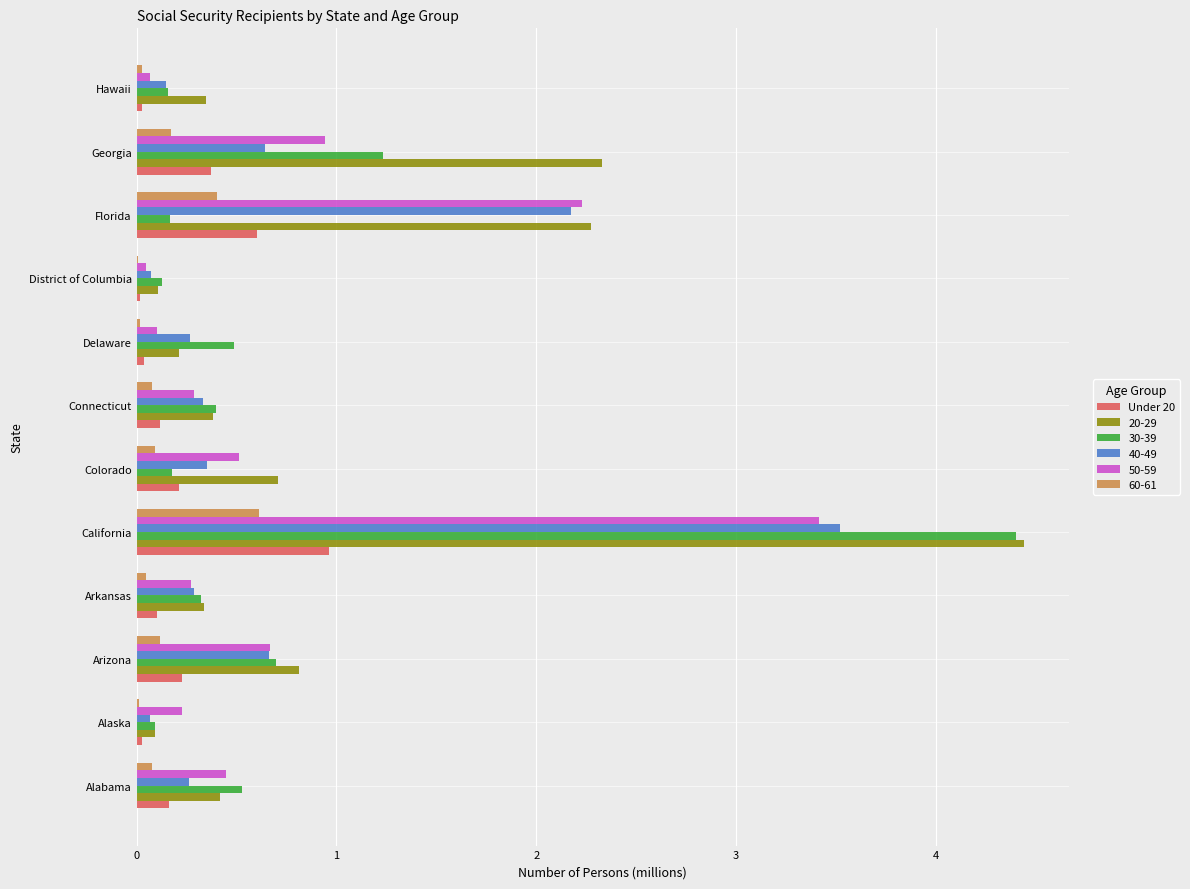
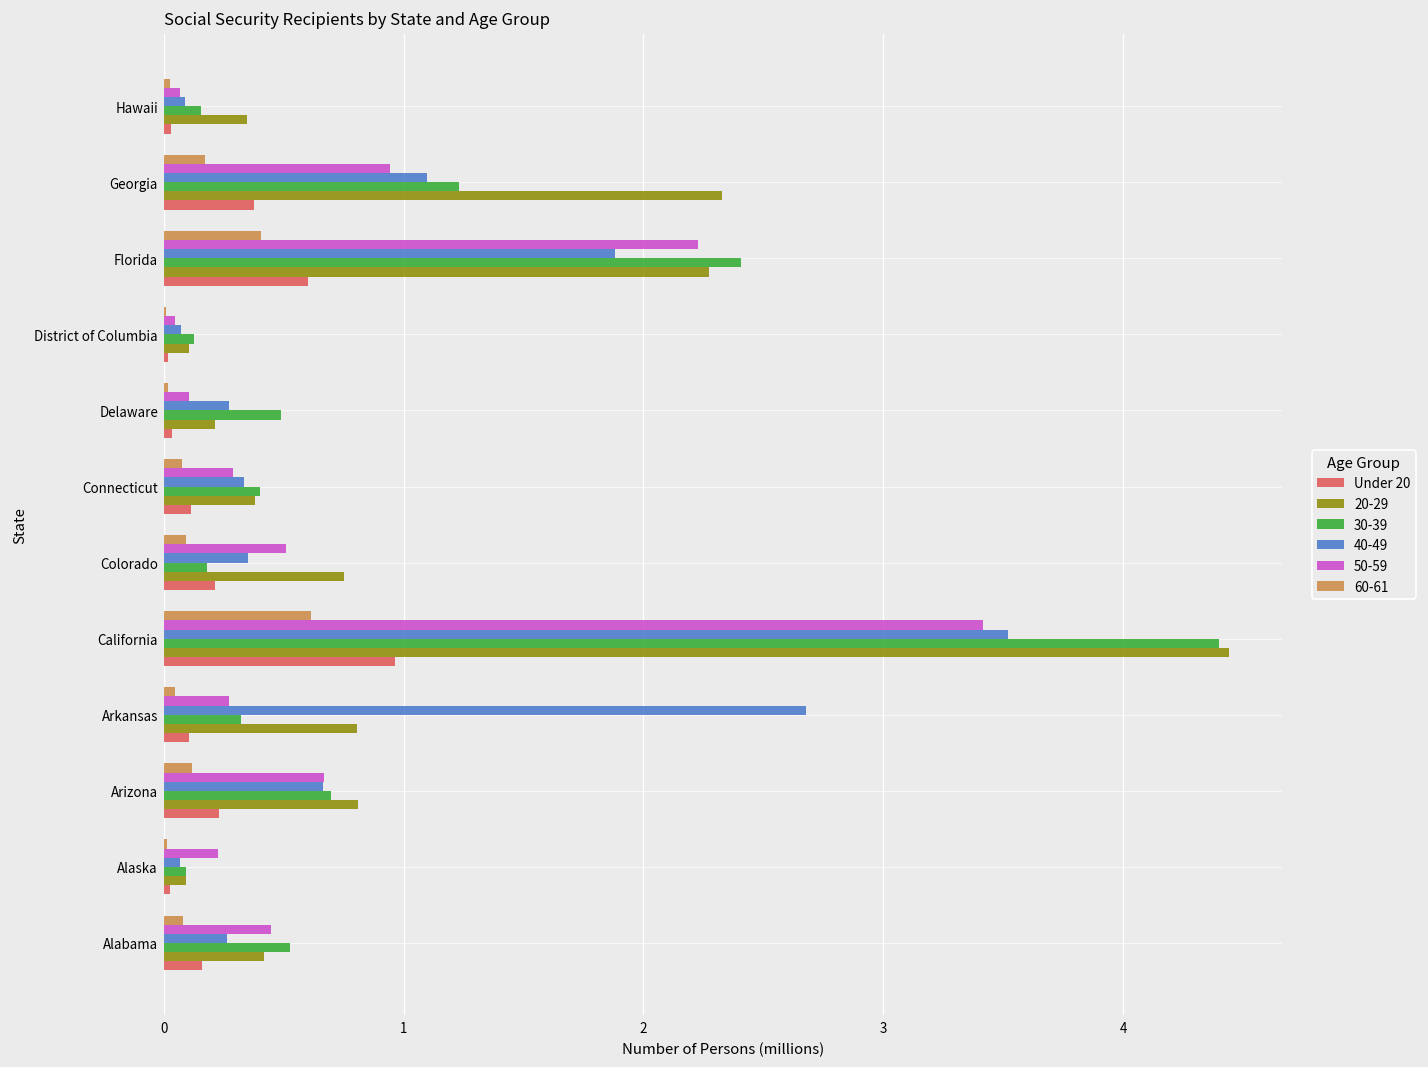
40-49, Hawaii: 0.15 -> 0.09
40-49, Georgia: 0.64 -> 1.10
40-49, Florida: 2.17 -> 1.88
30-39, Florida: 0.17 -> 2.41
20-29, Colorado: 0.71 -> 0.75
40-49, Arkansas: 0.29 -> 2.68
20-29, Arkansas: 0.34 -> 0.80
